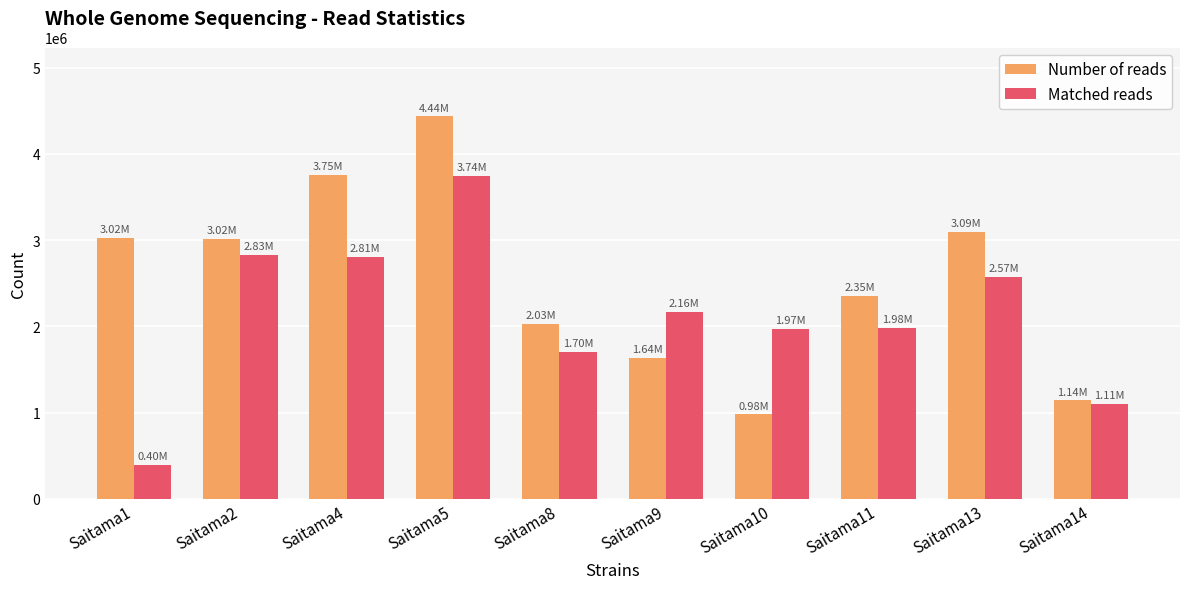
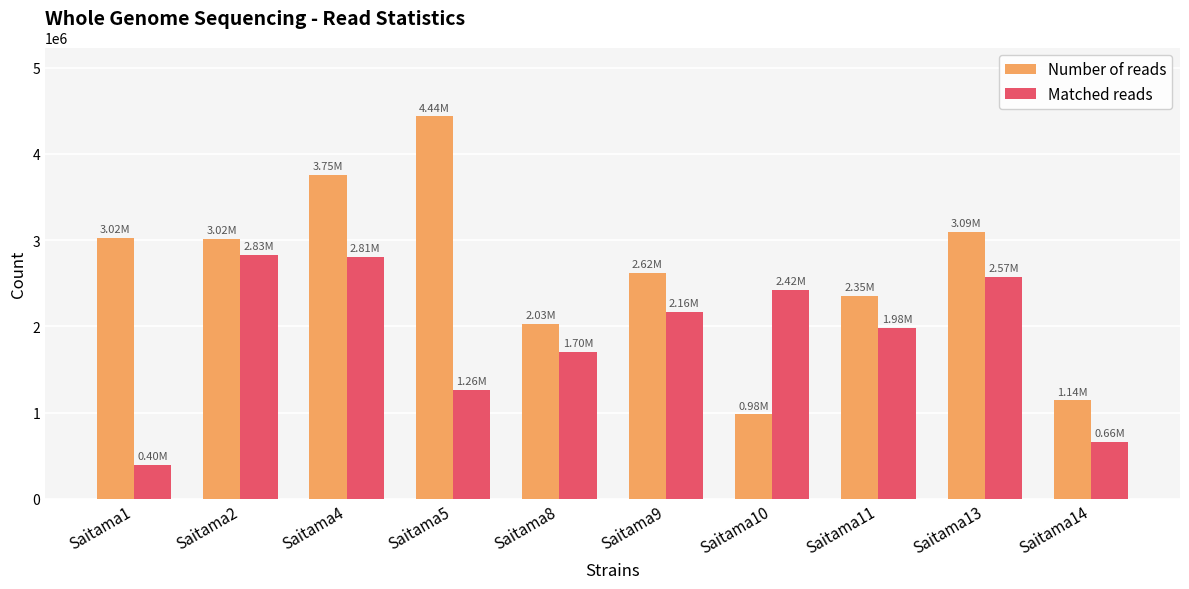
Matched reads, Saitama5: 3.74M -> 1.26M
Number of reads, Saitama9: 1.64M -> 2.62M
Matched reads, Saitama10: 1.97M -> 2.42M
Matched reads, Saitama14: 1.11M -> 0.66M
